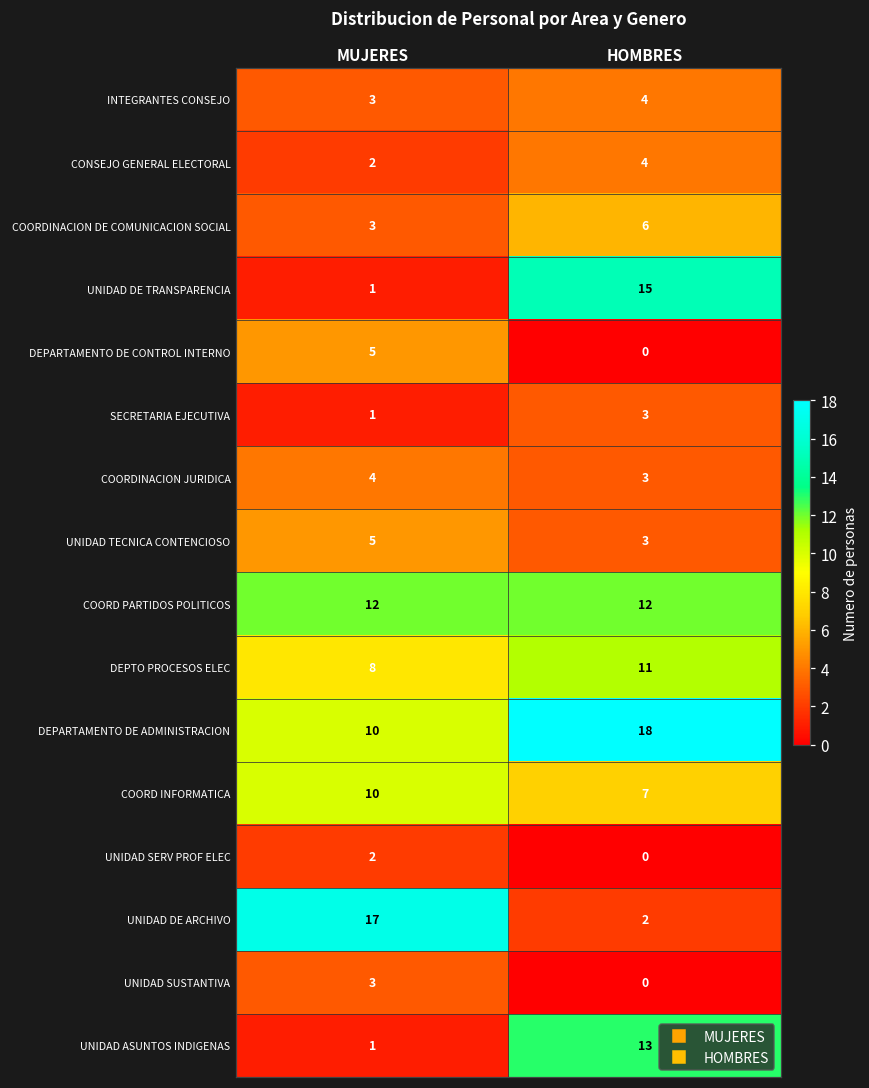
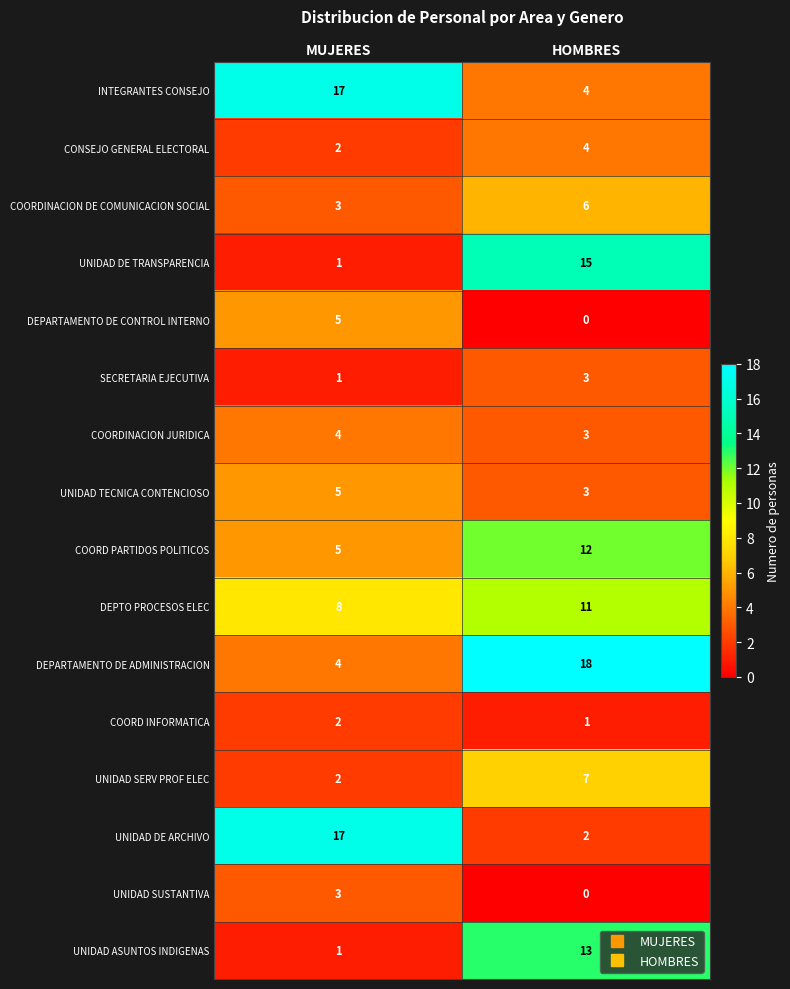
INTEGRANTES CONSEJO, MUJERES: 3 -> 17
COORD PARTIDOS POLITICOS, MUJERES: 12 -> 5
DEPARTAMENTO DE ADMINISTRACION, MUJERES: 10 -> 4
COORD INFORMATICA, MUJERES: 10 -> 2
COORD INFORMATICA, HOMBRES: 7 -> 1
UNIDAD SERV PROF ELEC, HOMBRES: 0 -> 7
